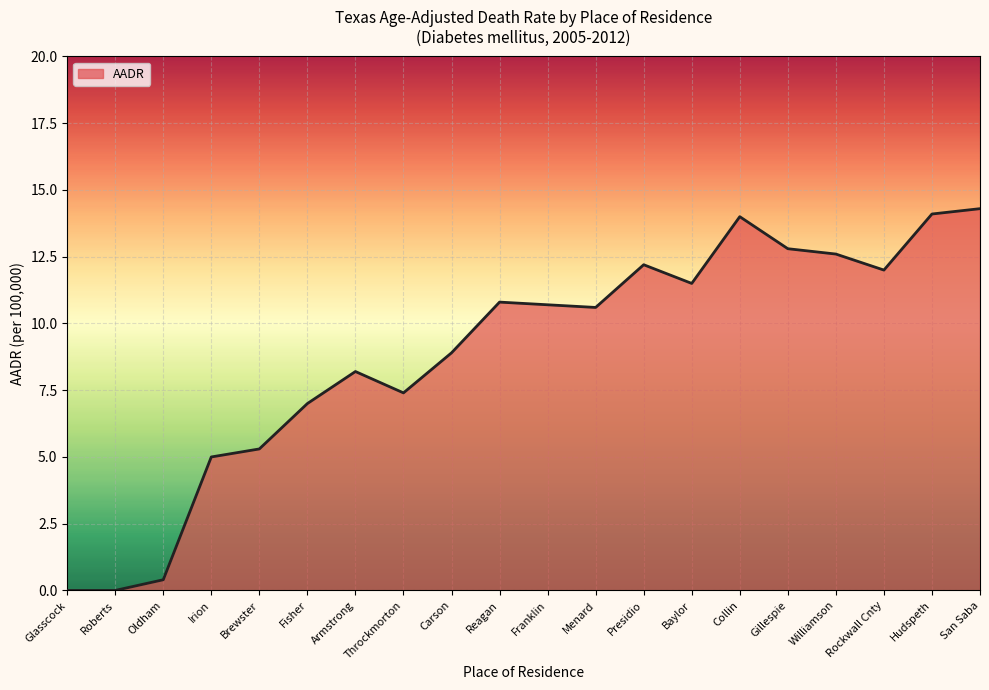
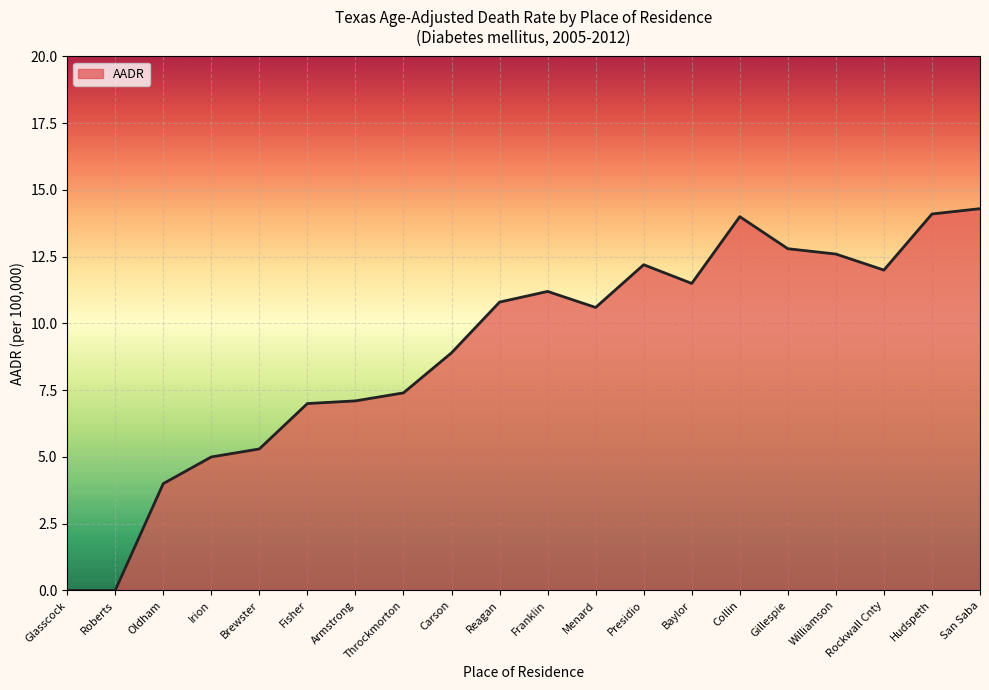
Oldham: 0.4 -> 4.0
Armstrong: 8.2 -> 7.1
Franklin: 10.7 -> 11.2
